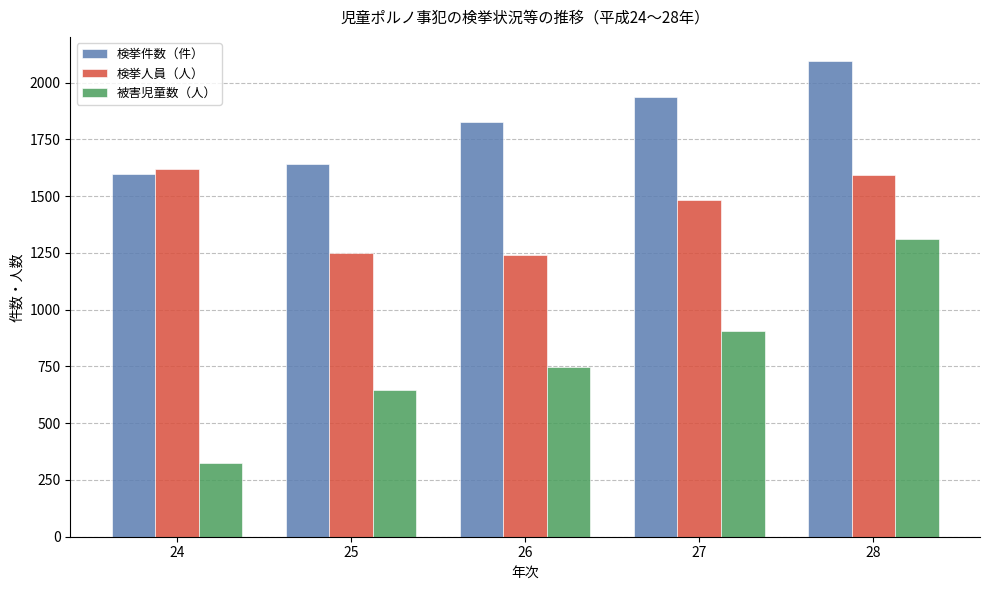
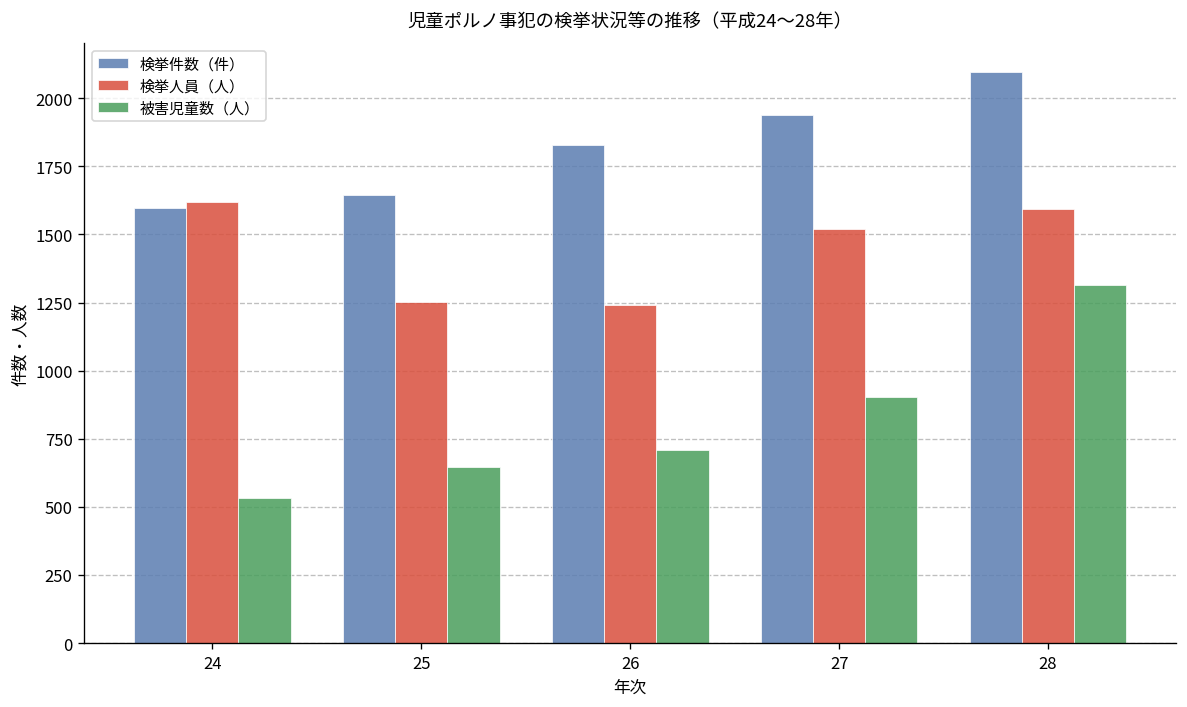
被害児童数（人）, 24: 330 -> 530
被害児童数（人）, 26: 750 -> 710
検挙人員（人）, 27: 1480 -> 1520
